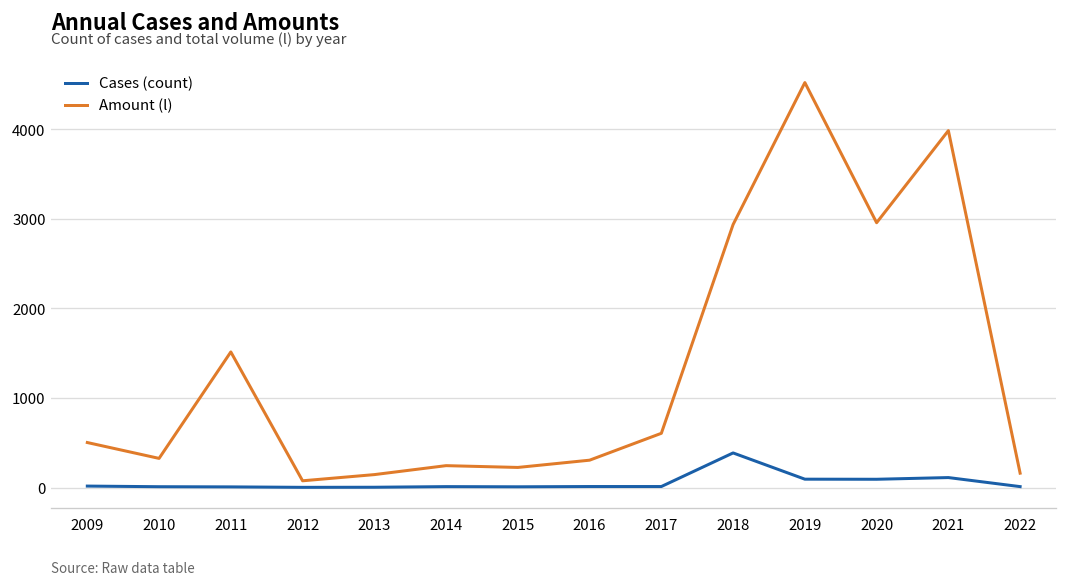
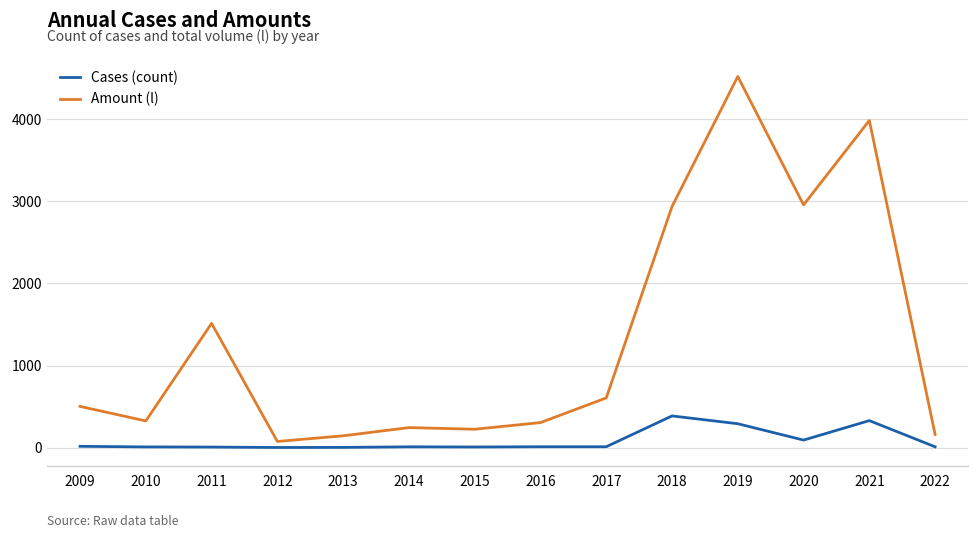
Cases (count), 2019: 100 -> 300
Cases (count), 2021: 100 -> 300
